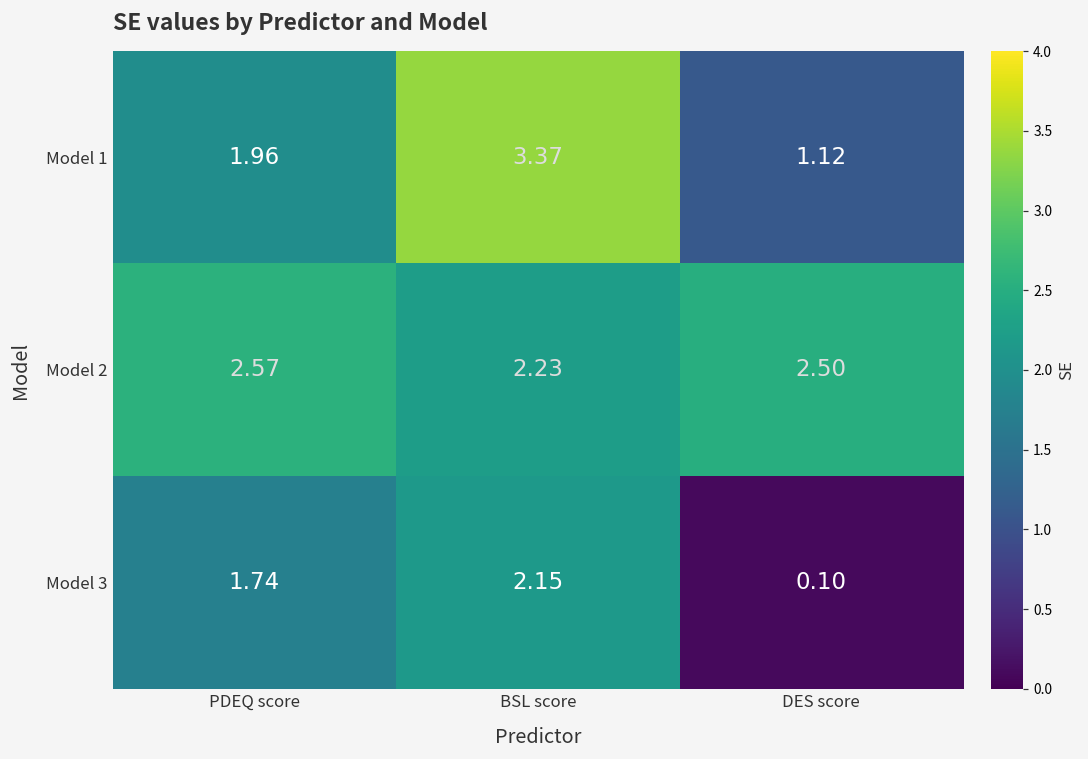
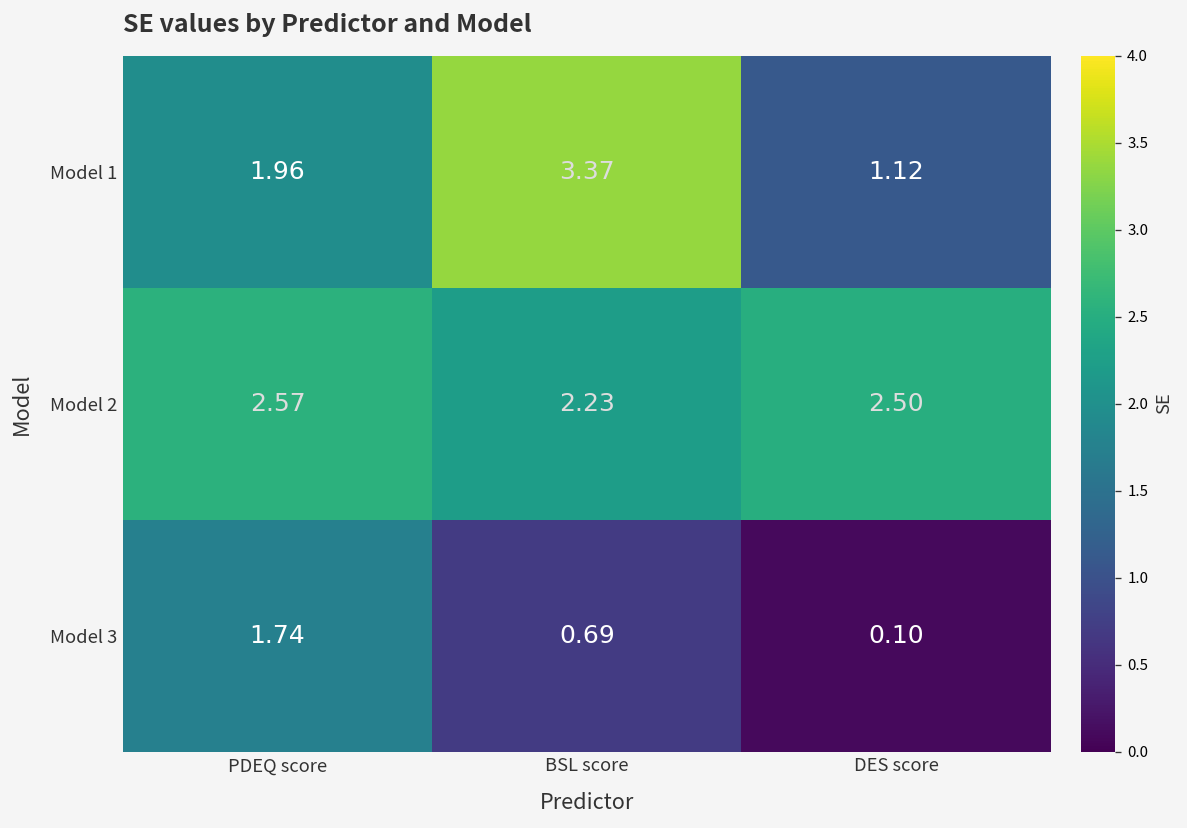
Model 3, BSL score: 2.15 -> 0.69
